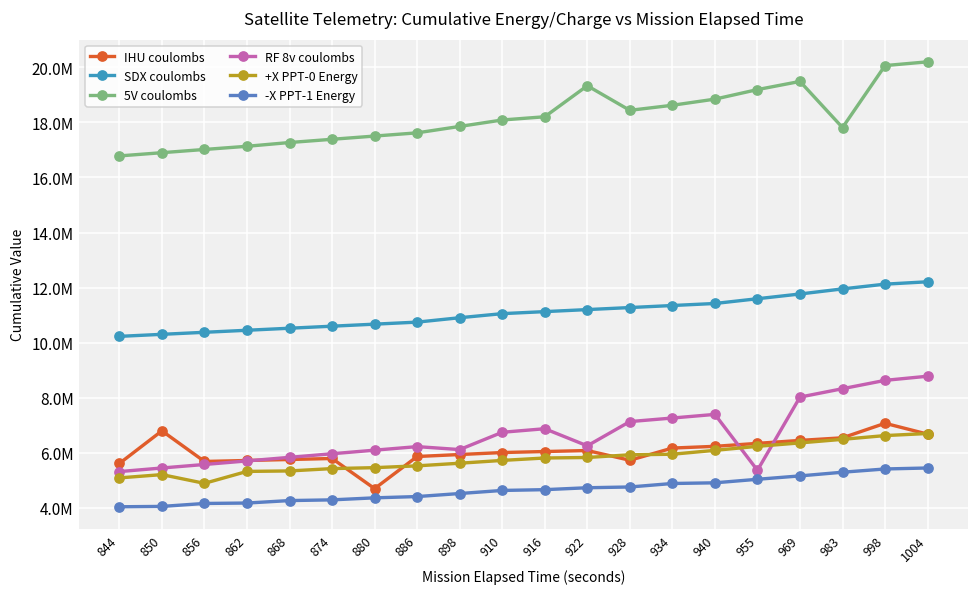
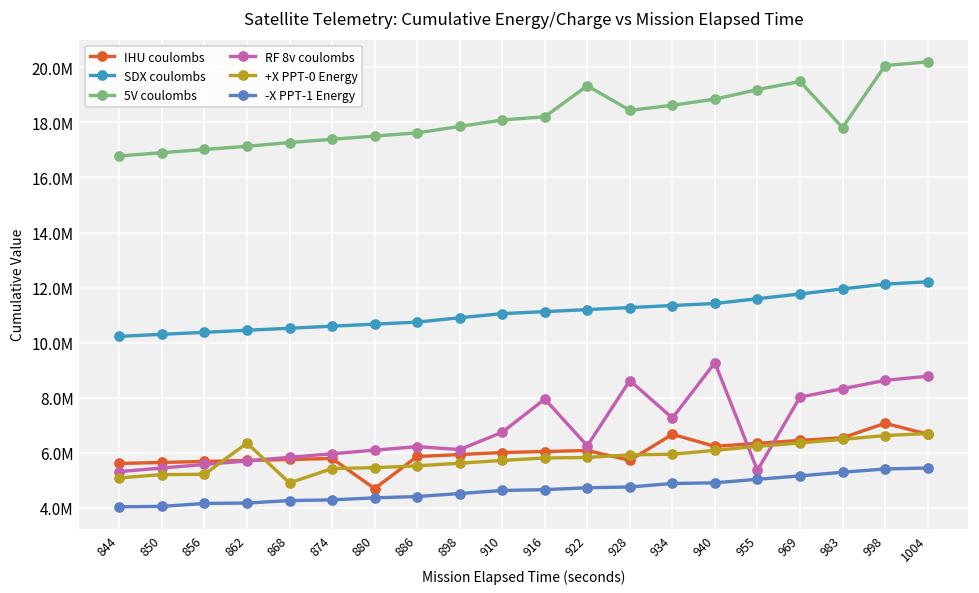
IHU coulombs, 850: 6800000 -> 5700000
+X PPT-0 Energy, 856: 4900000 -> 5200000
+X PPT-0 Energy, 862: 5300000 -> 6400000
+X PPT-0 Energy, 868: 5300000 -> 4900000
RF 8v coulombs, 916: 6900000 -> 8000000
RF 8v coulombs, 928: 7100000 -> 8600000
IHU coulombs, 934: 6200000 -> 6700000
RF 8v coulombs, 940: 7400000 -> 9300000
